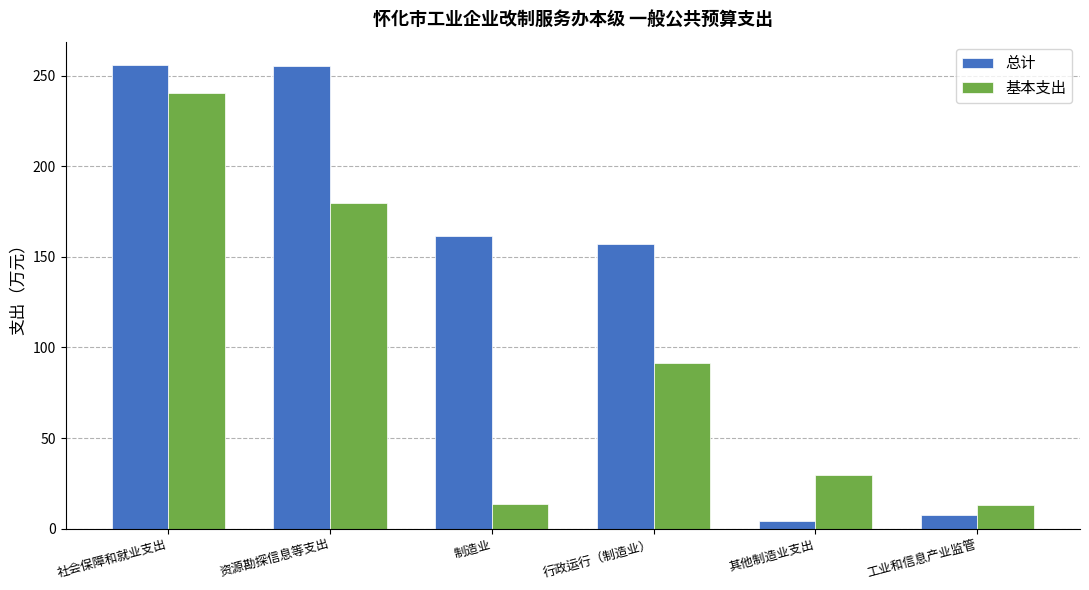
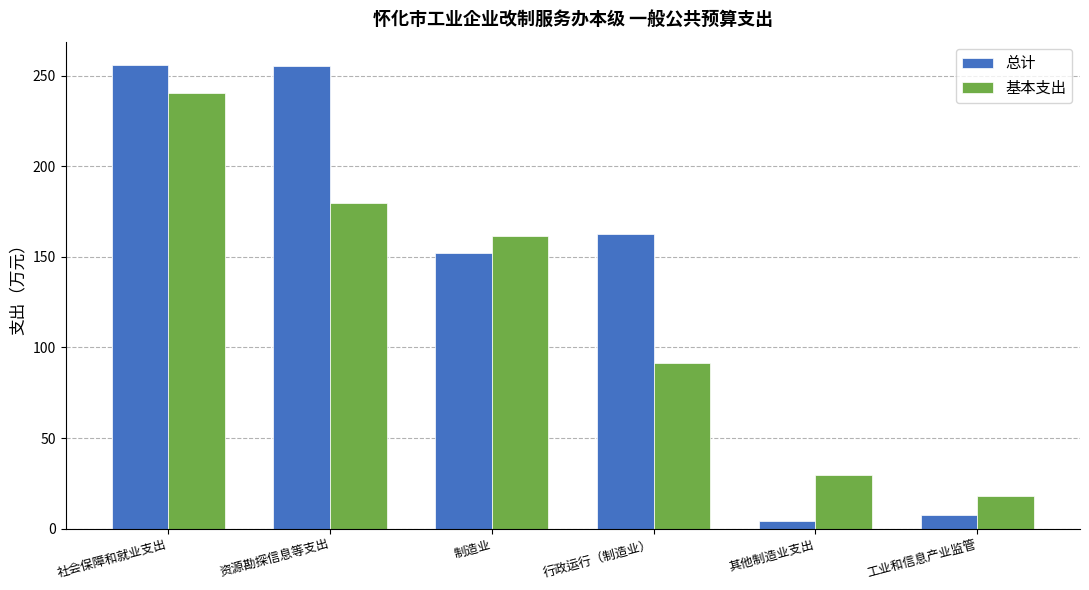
总计, 制造业: 161 -> 152
基本支出, 制造业: 13 -> 161
总计, 行政运行（制造业）: 157 -> 162
基本支出, 工业和信息产业监管: 13 -> 18
